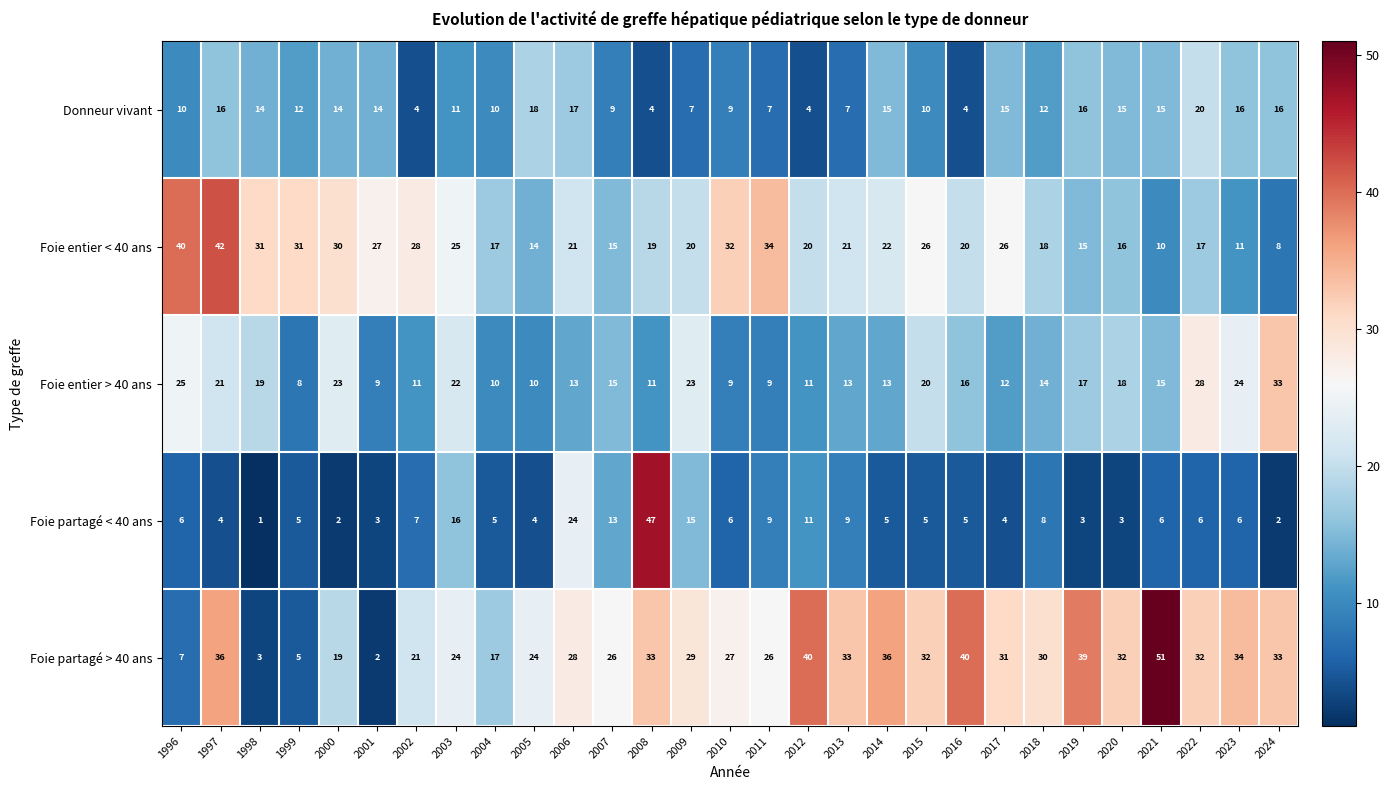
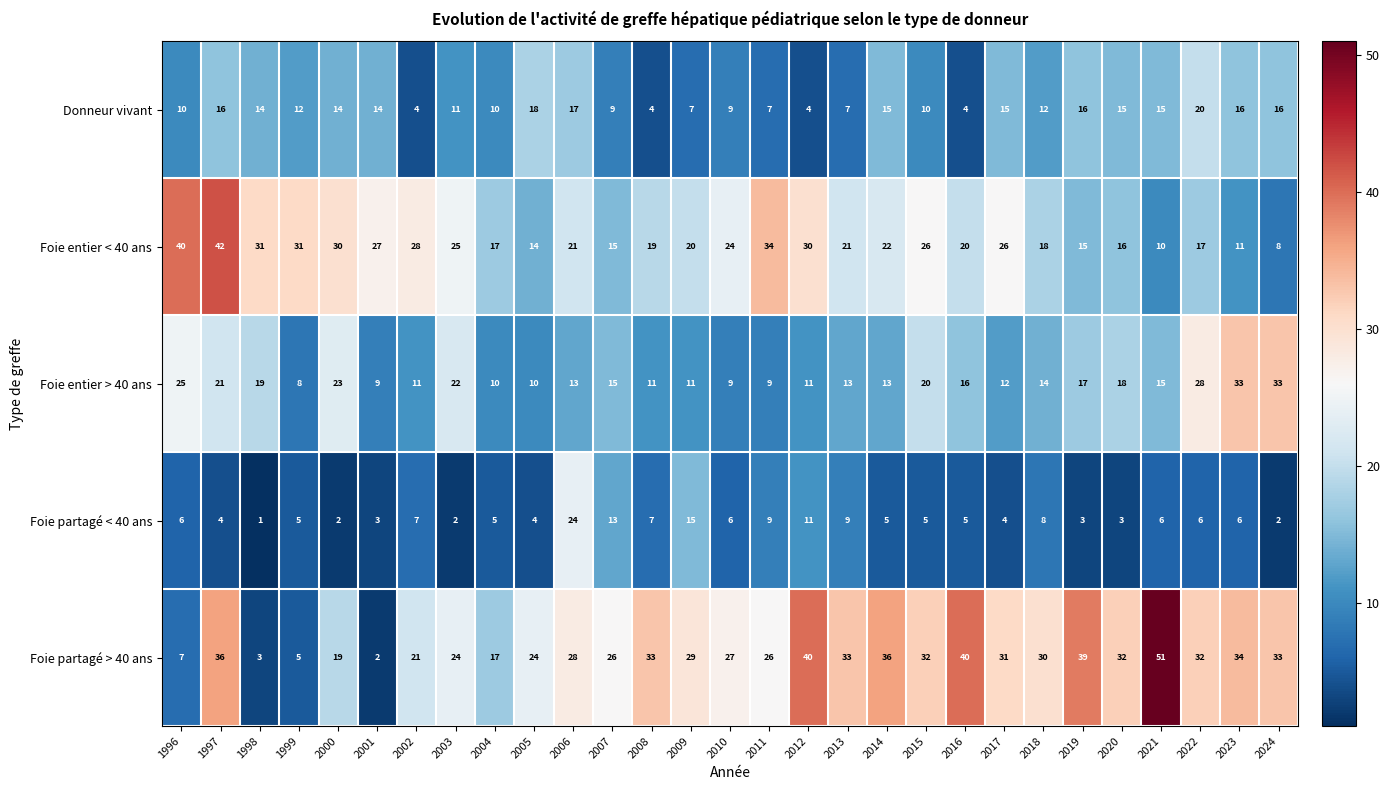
Foie entier < 40 ans, 2010: 32 -> 24
Foie entier < 40 ans, 2012: 20 -> 30
Foie entier > 40 ans, 2009: 23 -> 11
Foie entier > 40 ans, 2023: 24 -> 33
Foie partagé < 40 ans, 2003: 16 -> 2
Foie partagé < 40 ans, 2008: 47 -> 7
